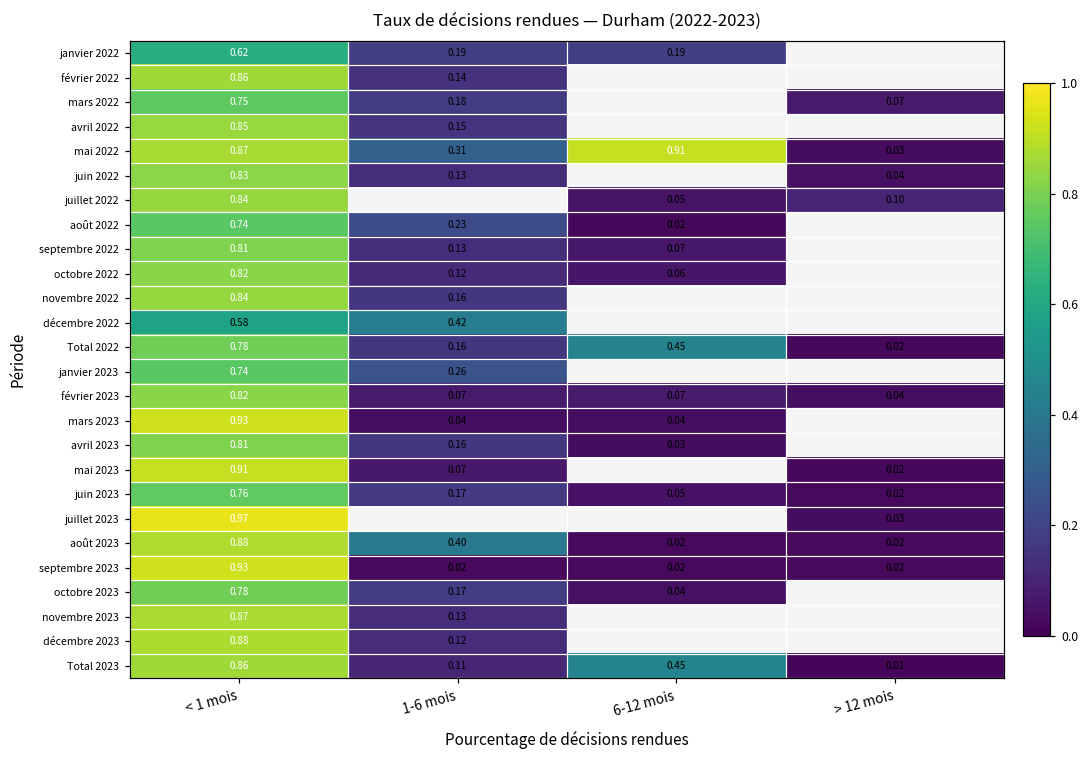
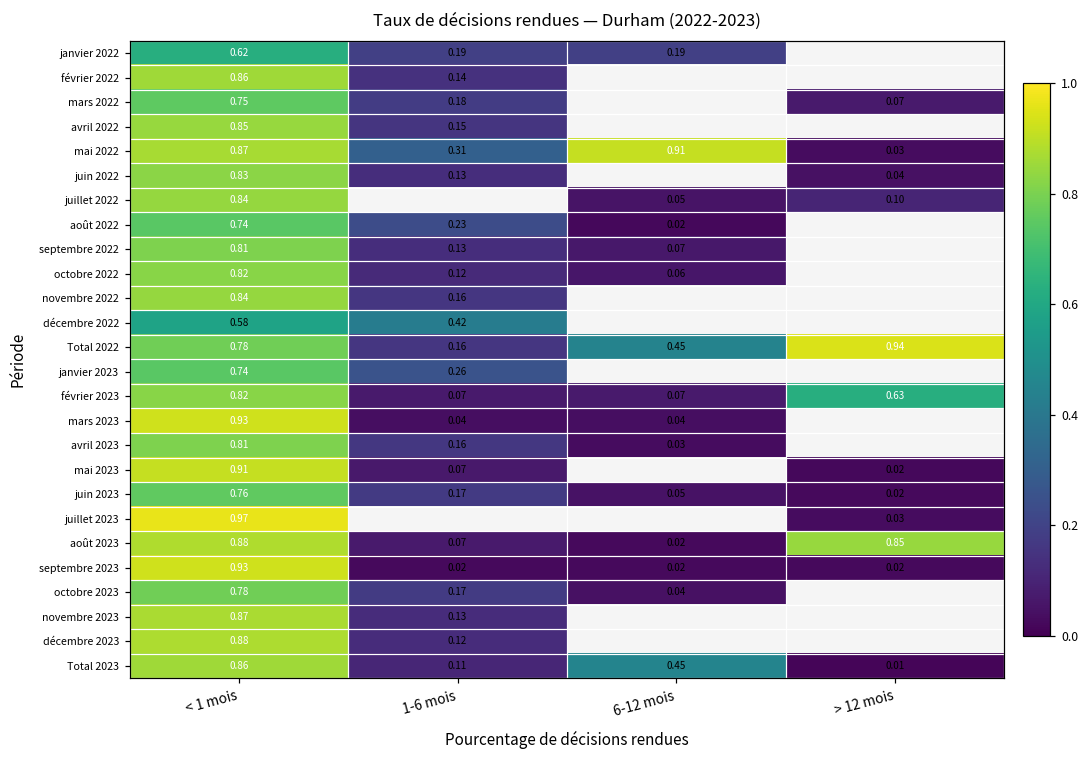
Total 2022, > 12 mois: 0.02 -> 0.94
février 2023, > 12 mois: 0.04 -> 0.63
août 2023, 1-6 mois: 0.40 -> 0.07
août 2023, > 12 mois: 0.02 -> 0.85
